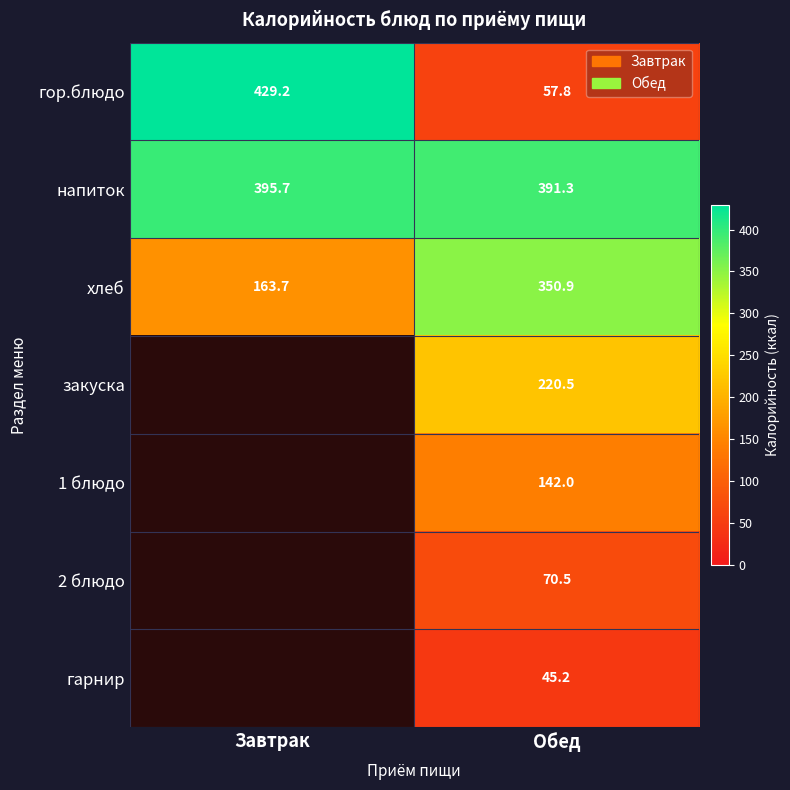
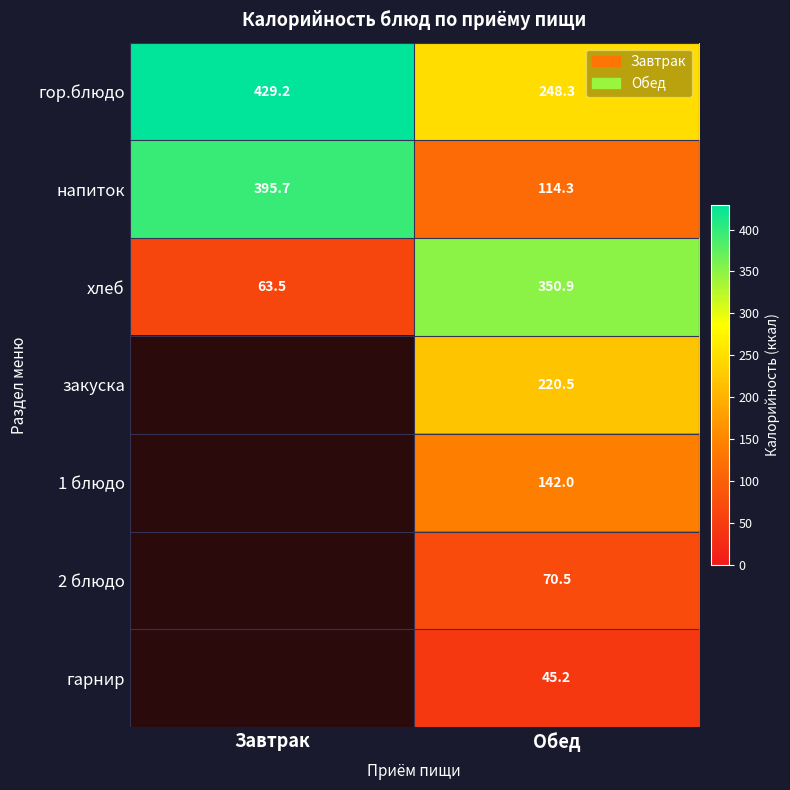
гор.блюдо, Обед: 57.8 -> 248.3
напиток, Обед: 391.3 -> 114.3
хлеб, Завтрак: 163.7 -> 63.5
